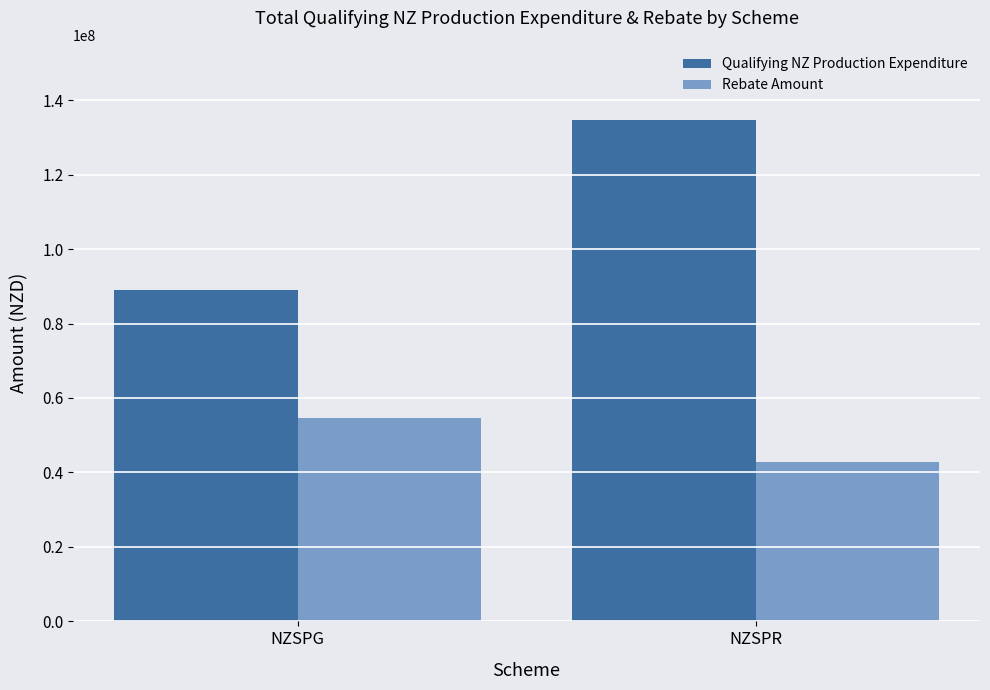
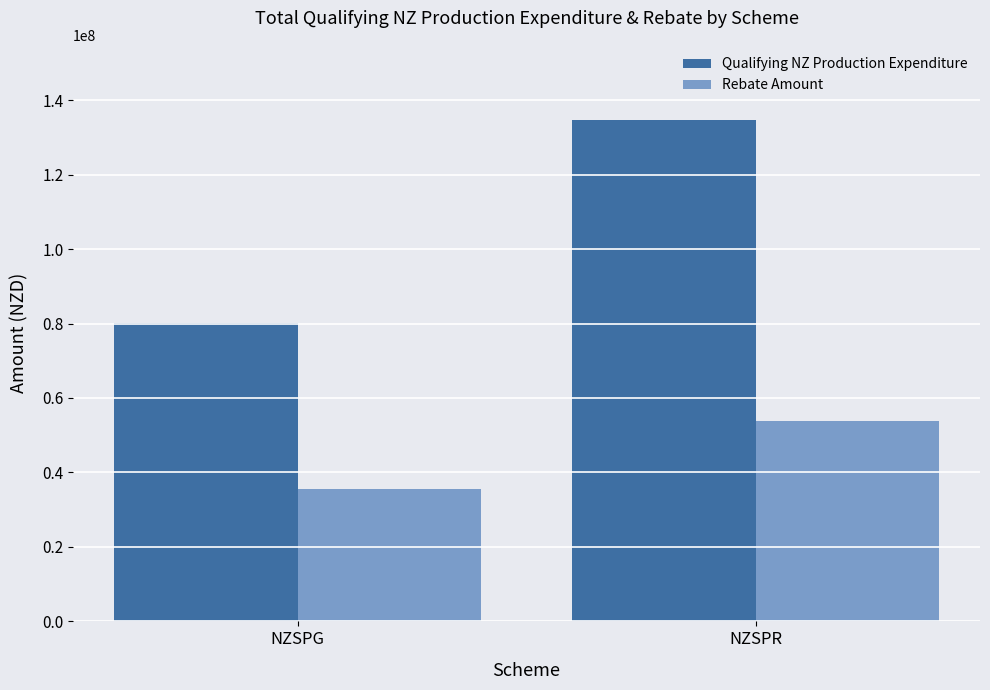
Qualifying NZ Production Expenditure, NZSPG: 89000000 -> 80000000
Rebate Amount, NZSPG: 54000000 -> 36000000
Rebate Amount, NZSPR: 43000000 -> 54000000
